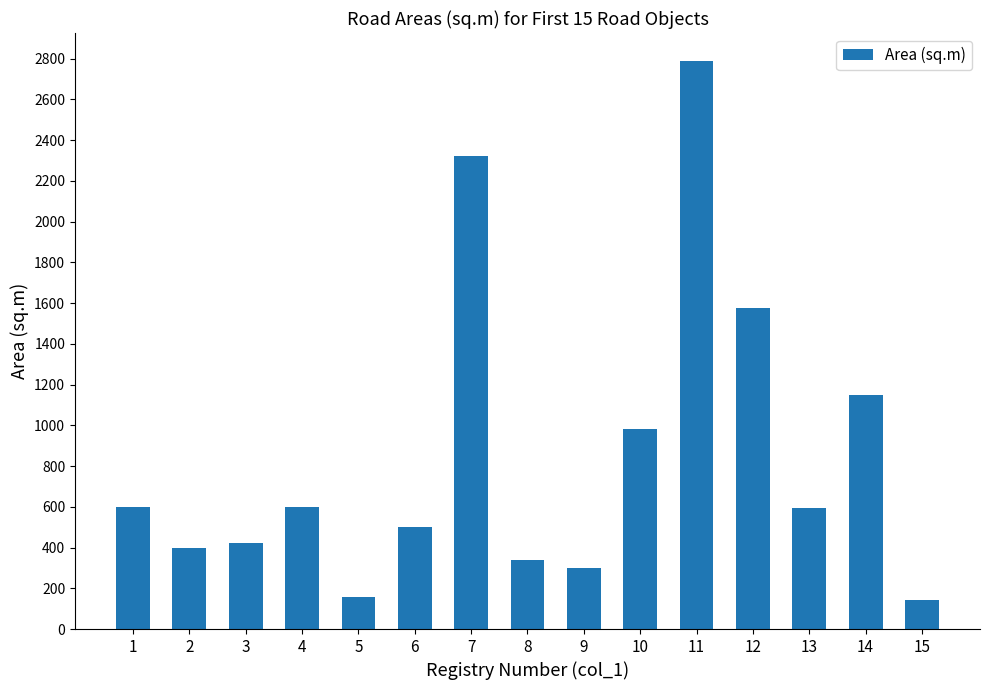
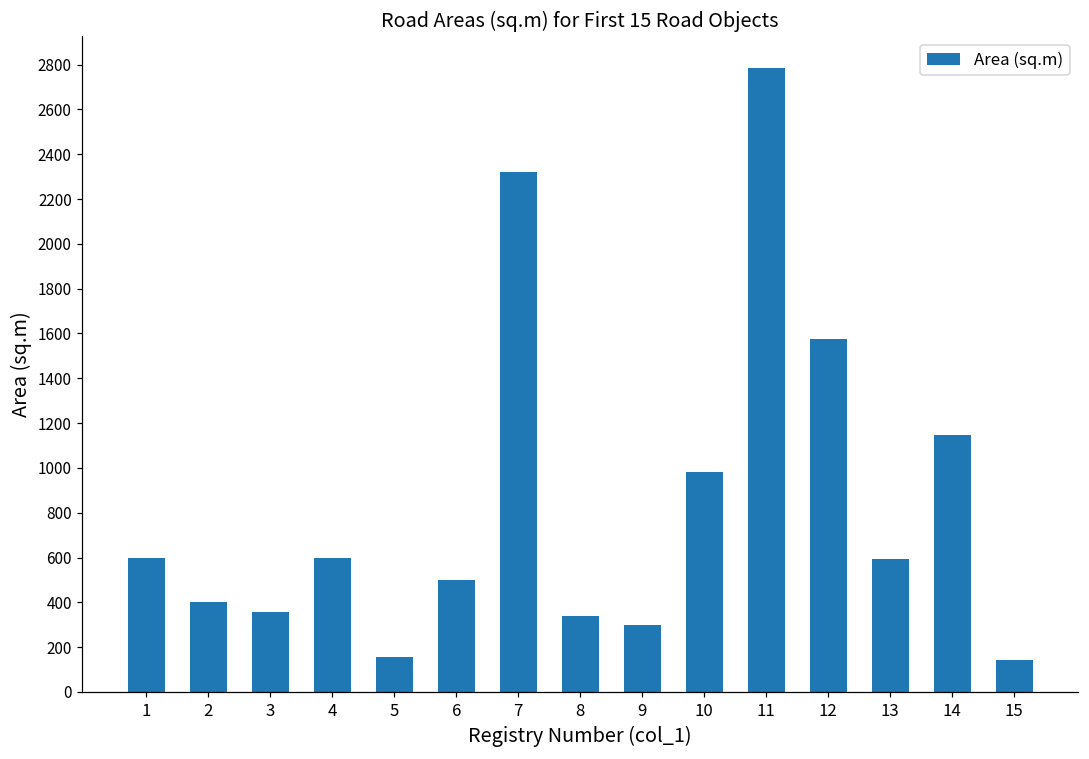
3: 420 -> 360
